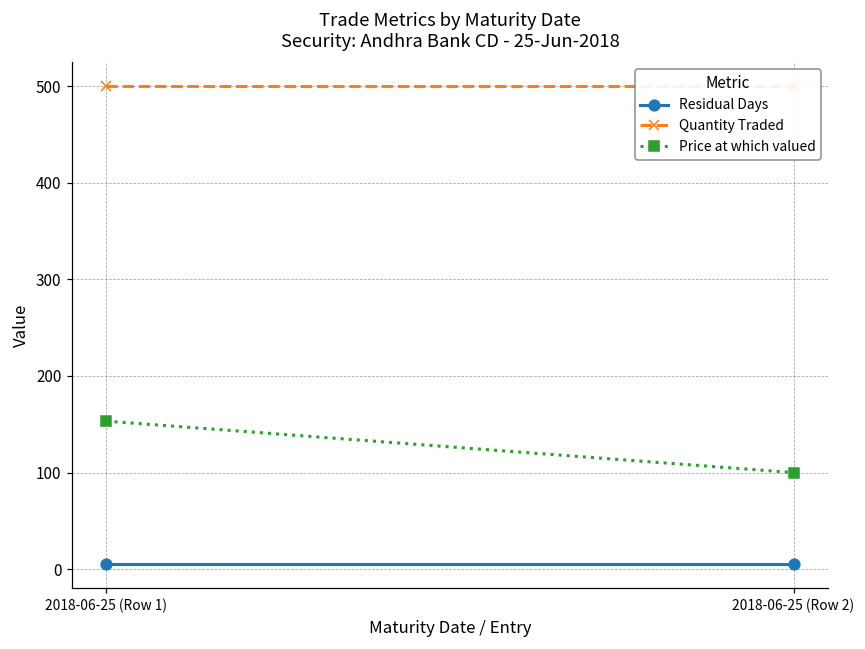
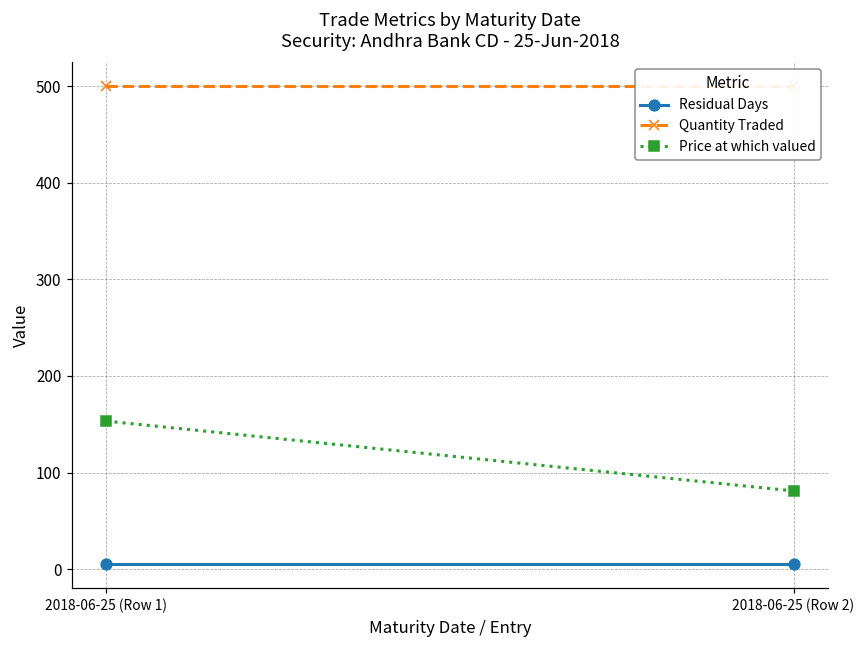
Price at which valued, 2018-06-25 (Row 2): 100 -> 80
